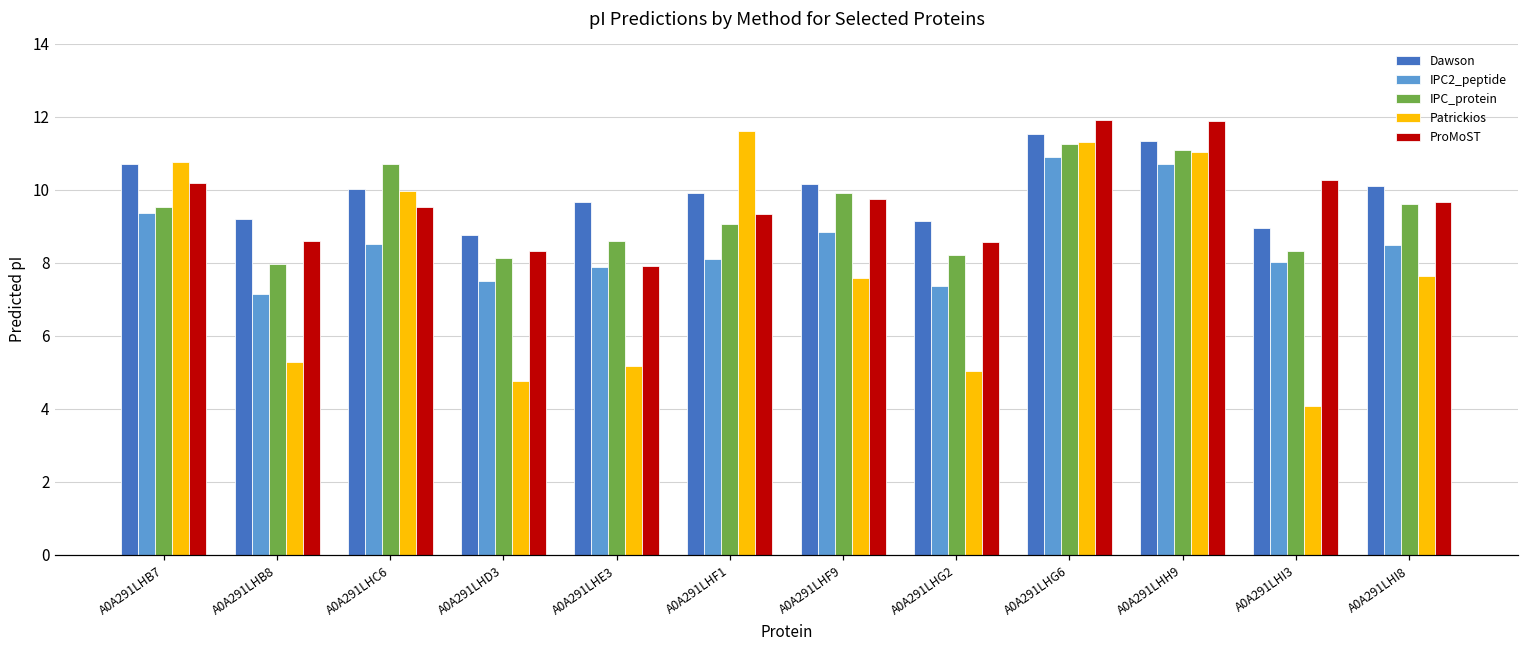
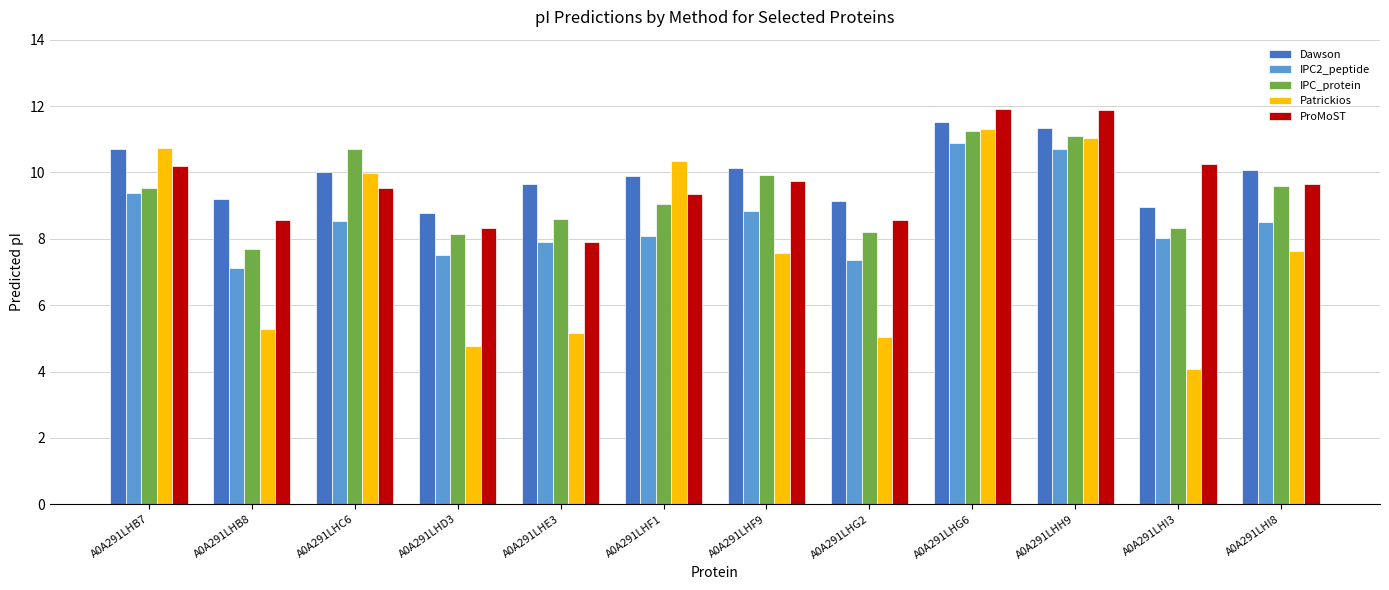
IPC_protein, A0A291LHB8: 8.0 -> 7.7
Patrickios, A0A291LHF1: 11.6 -> 10.4
